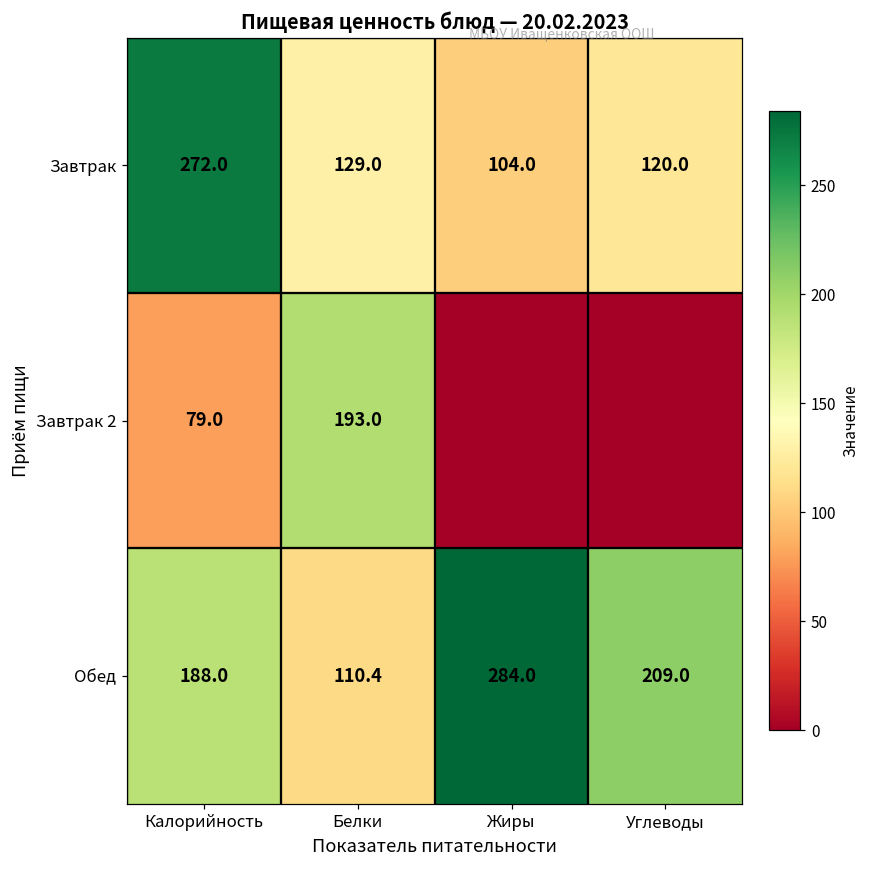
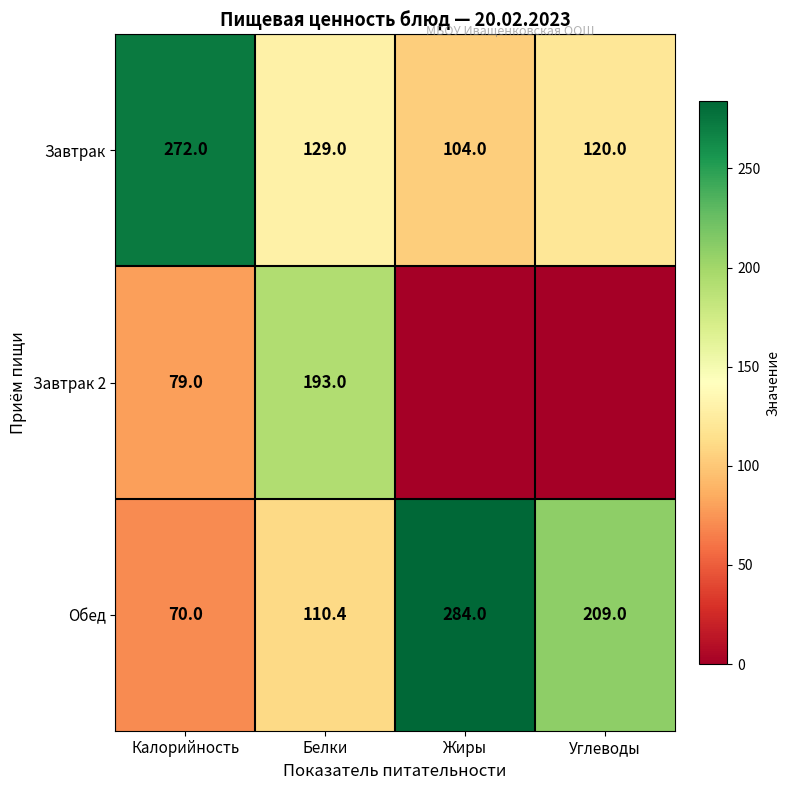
Обед, Калорийность: 188.0 -> 70.0
